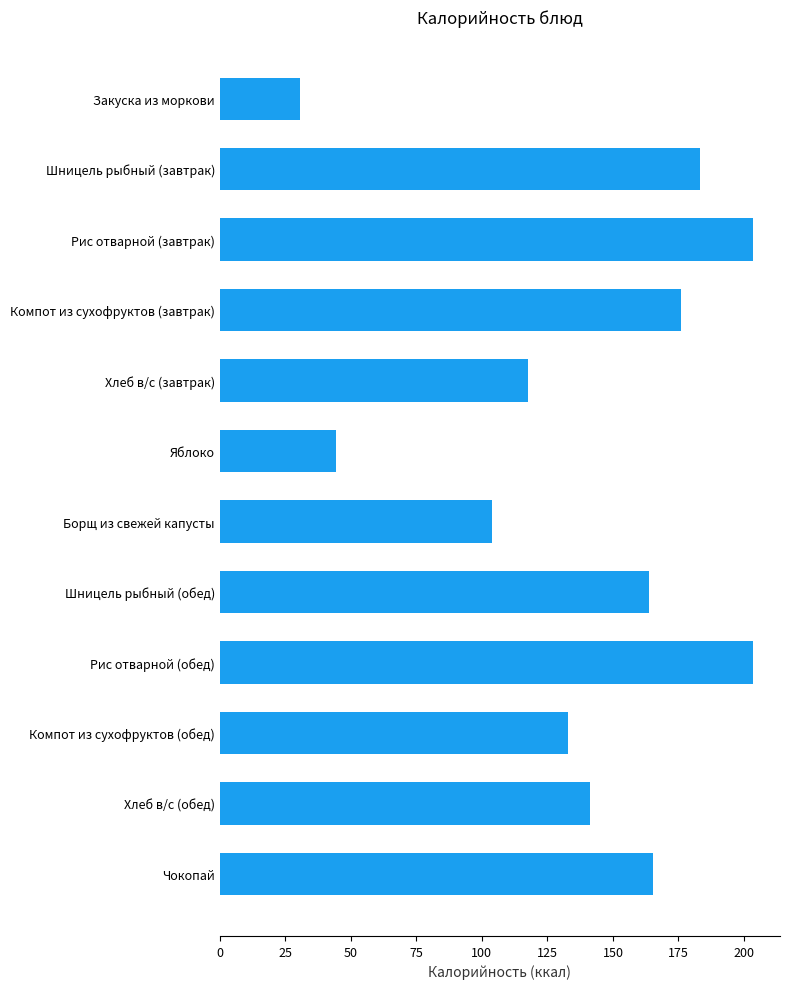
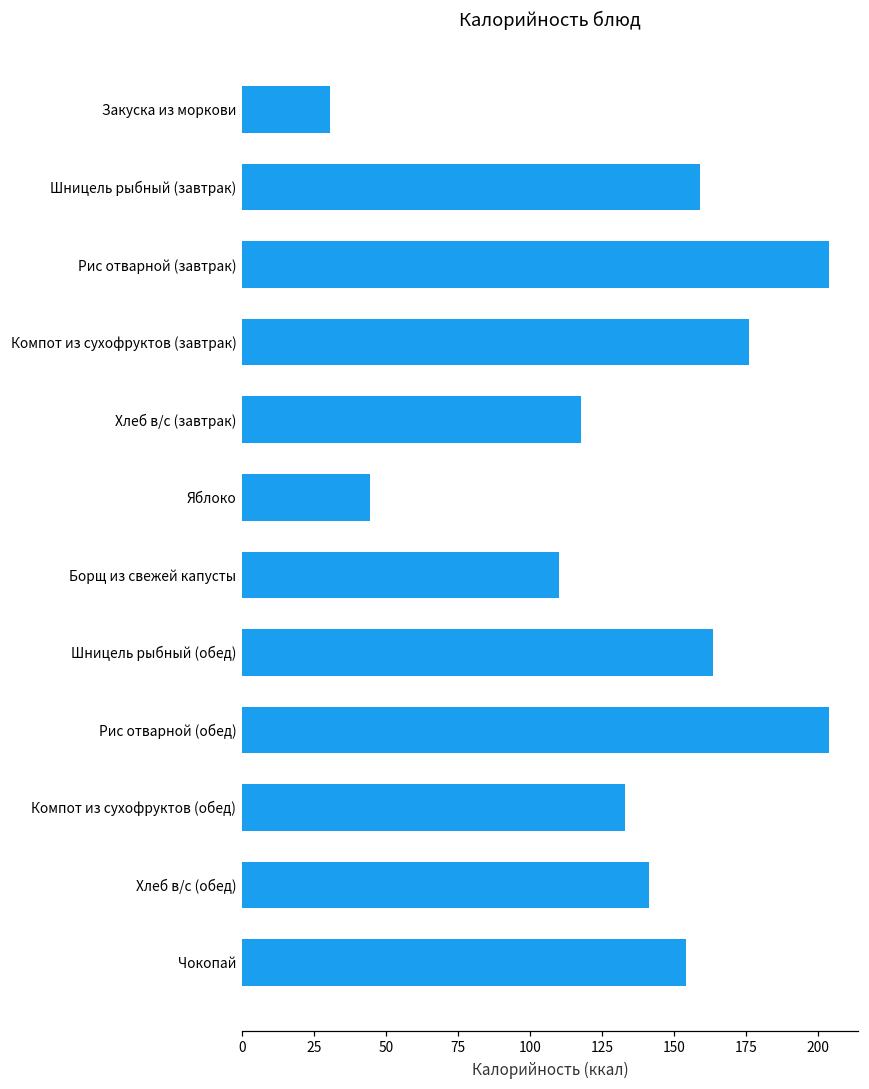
Шницель рыбный (завтрак): 183 -> 159
Борщ из свежей капусты: 104 -> 110
Чокопай: 165 -> 154
